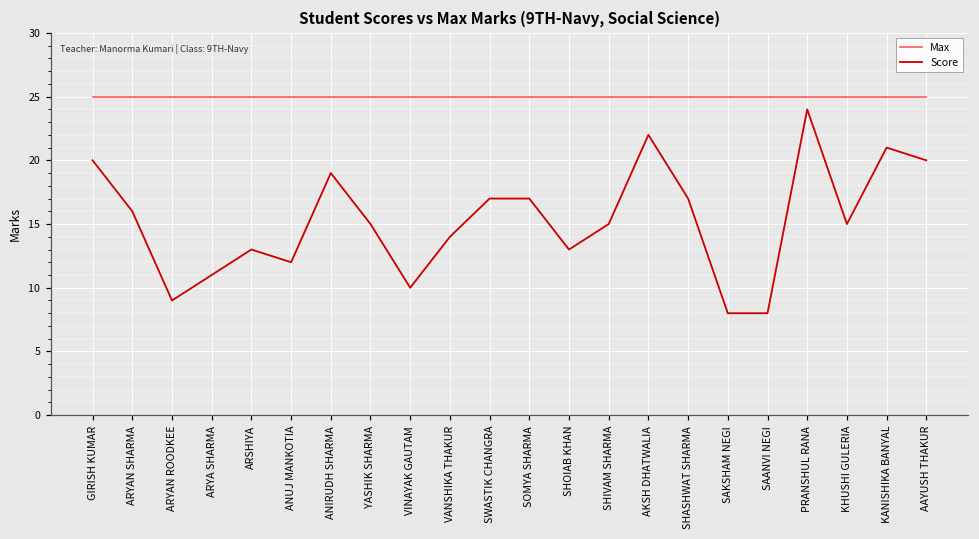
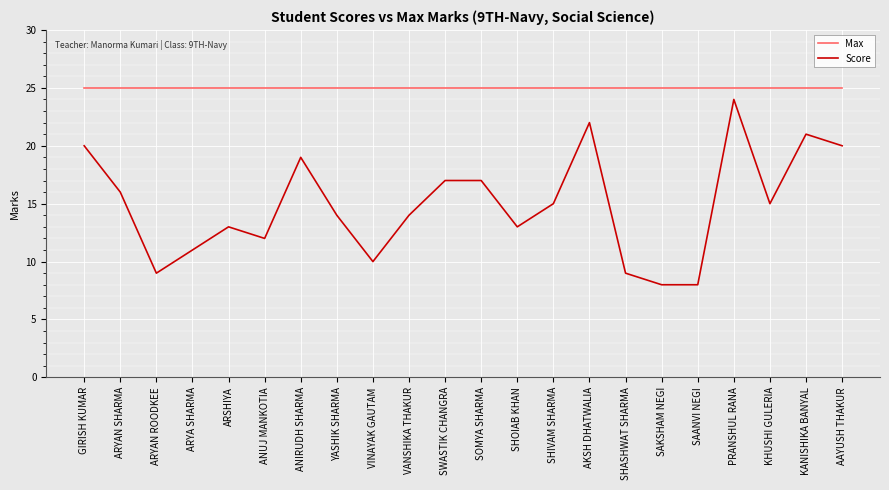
Score, YASHIK SHARMA: 15 -> 14
Score, SHASHWAT SHARMA: 17 -> 9
